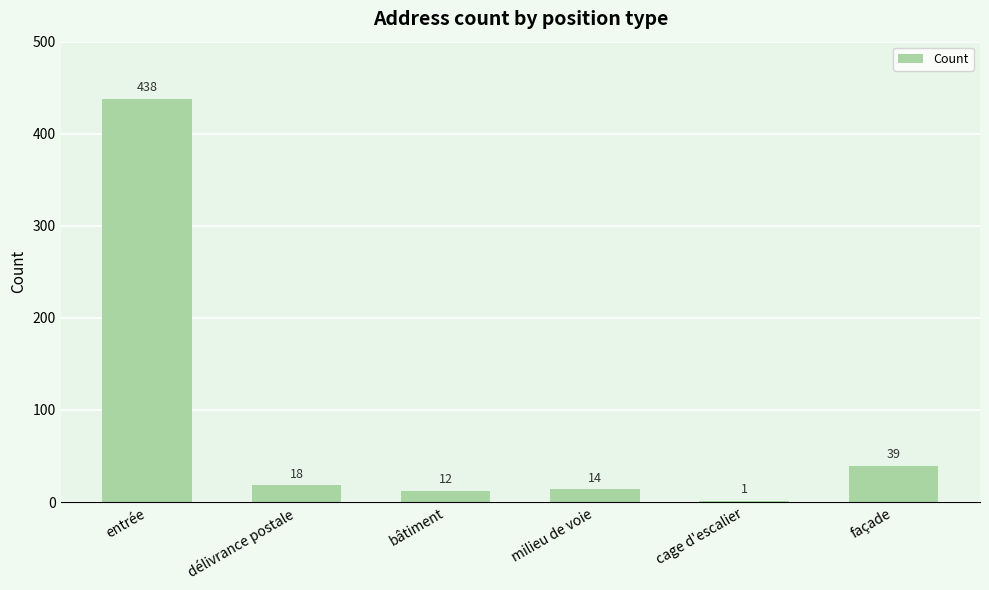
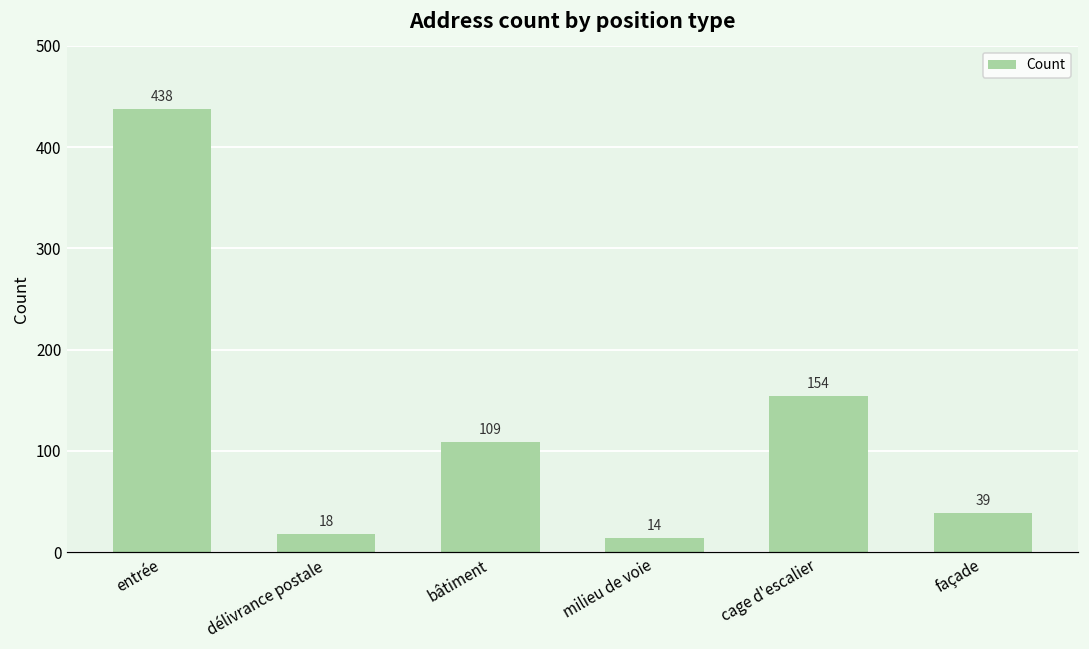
bâtiment: 12 -> 109
cage d'escalier: 1 -> 154
